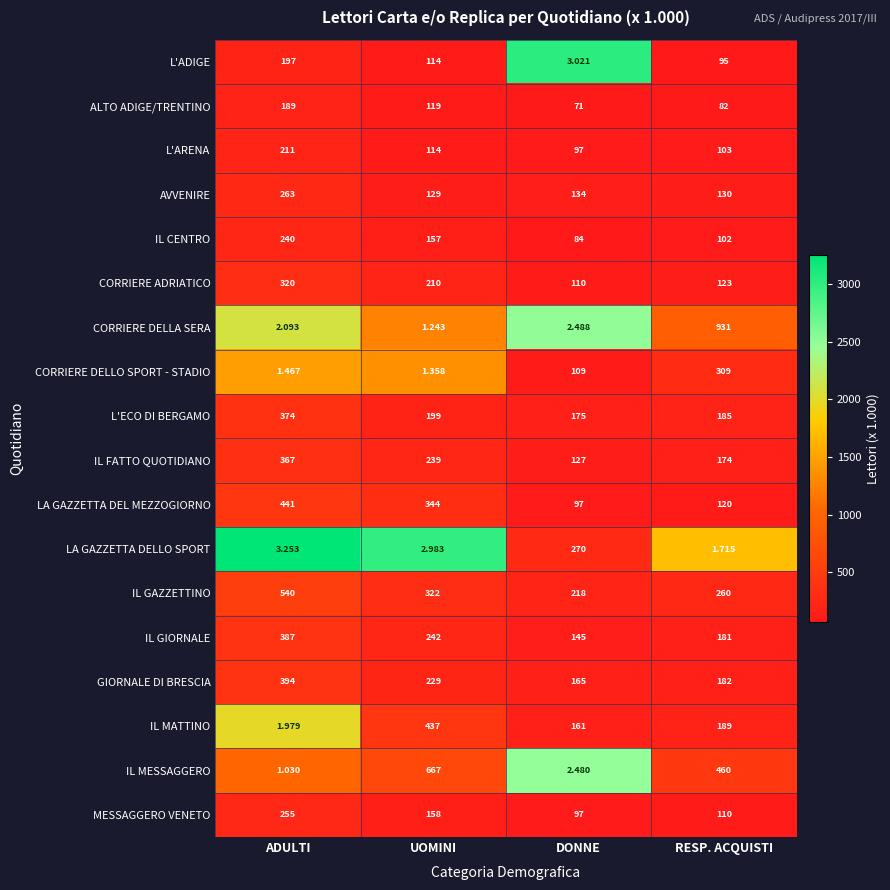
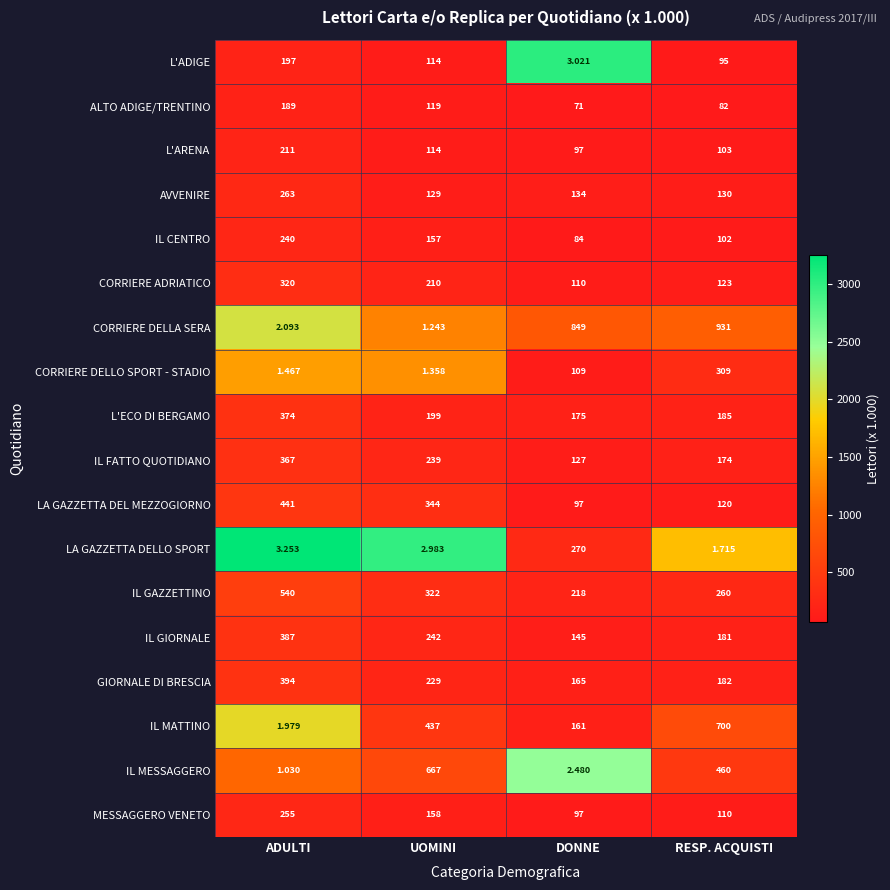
CORRIERE DELLA SERA, DONNE: 2.488 -> 849
IL MATTINO, RESP. ACQUISTI: 189 -> 700
